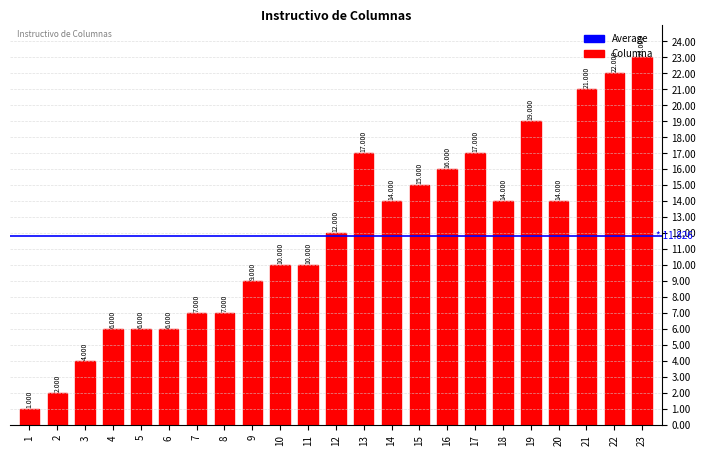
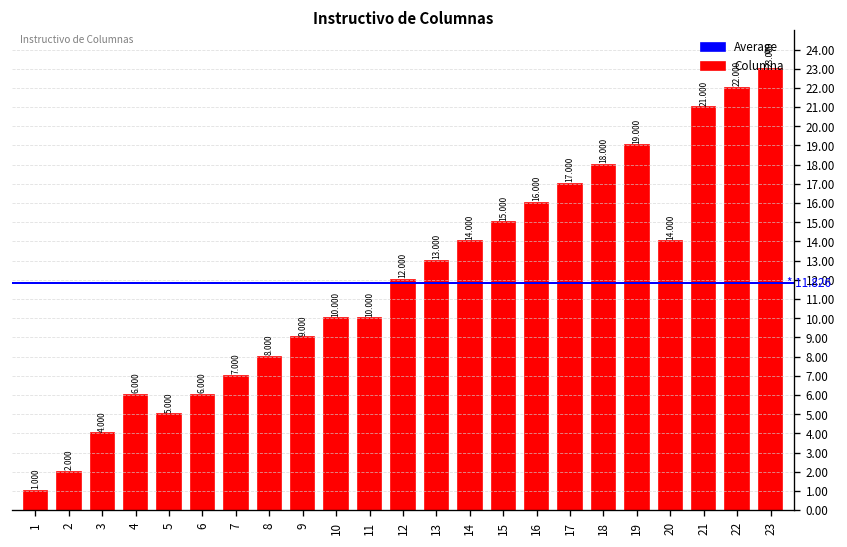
5: 6.000 -> 5.000
8: 7.000 -> 8.000
13: 17.000 -> 13.000
18: 14.000 -> 18.000
